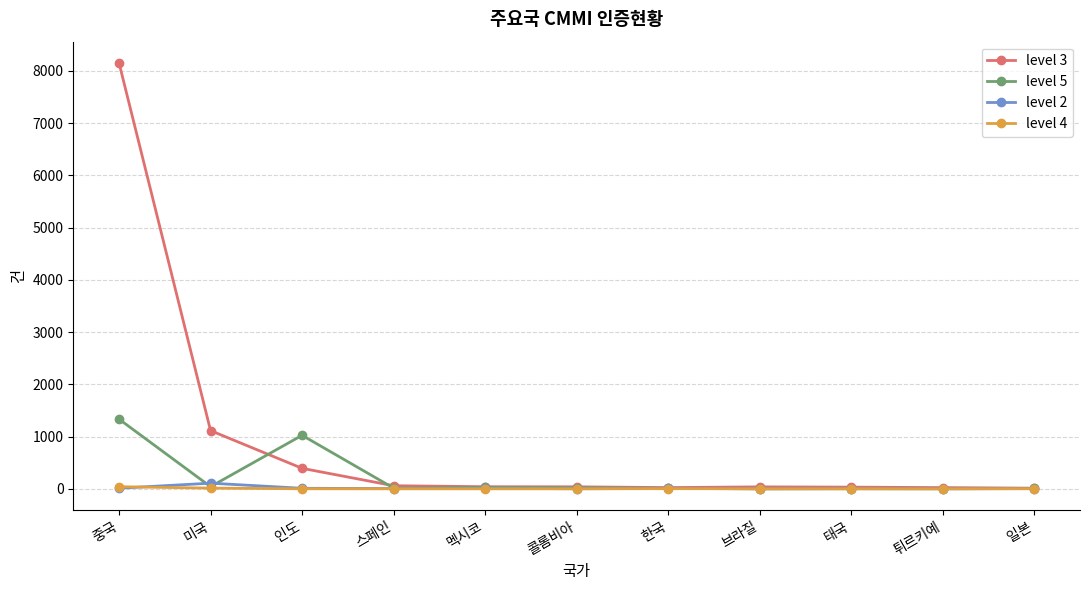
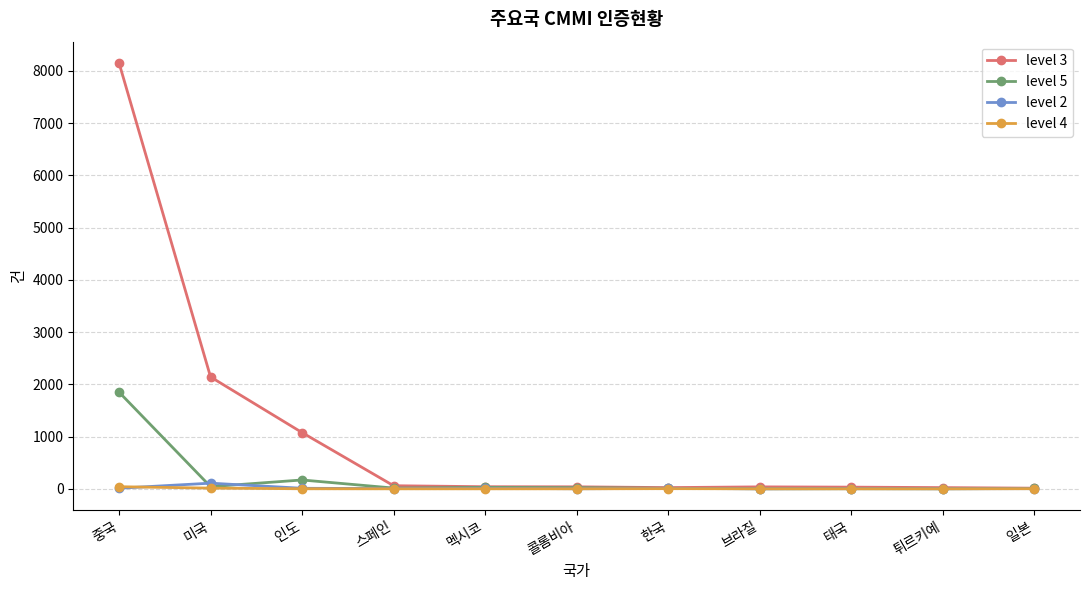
level 5, 중국: 1300 -> 1900
level 3, 미국: 1100 -> 2100
level 3, 인도: 400 -> 1100
level 5, 인도: 1000 -> 200
